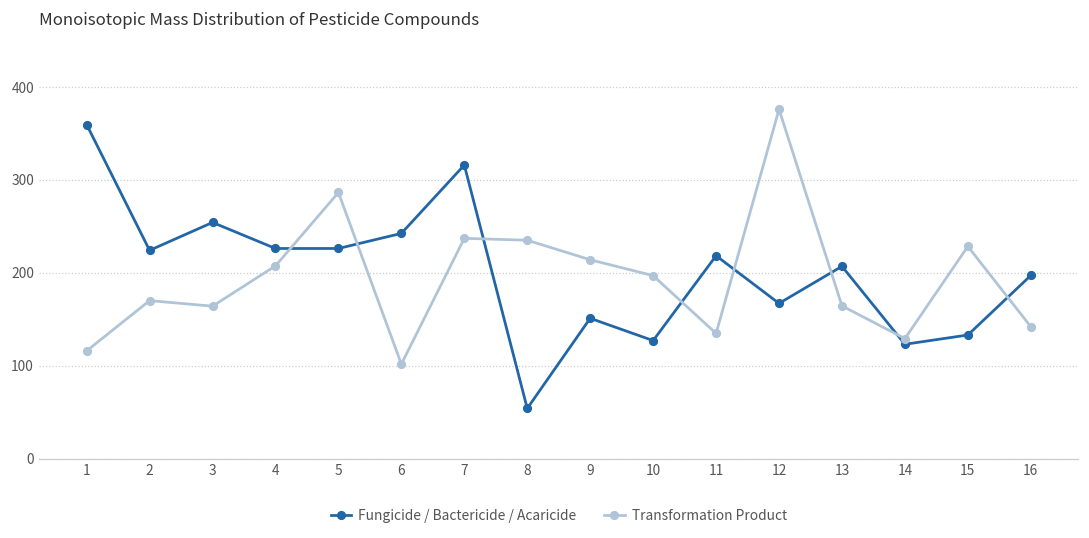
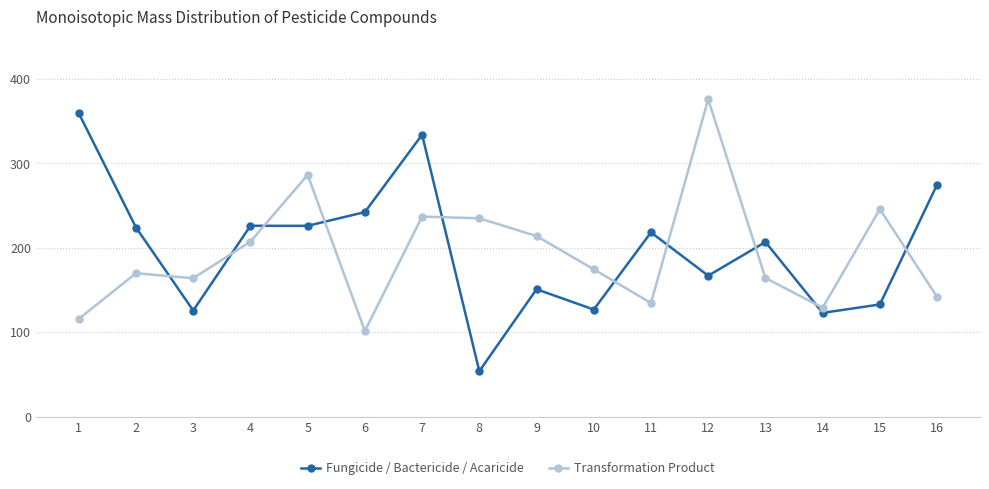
Fungicide / Bactericide / Acaricide, 3: 250 -> 130
Fungicide / Bactericide / Acaricide, 7: 320 -> 330
Transformation Product, 10: 200 -> 170
Transformation Product, 15: 230 -> 250
Fungicide / Bactericide / Acaricide, 16: 200 -> 270
